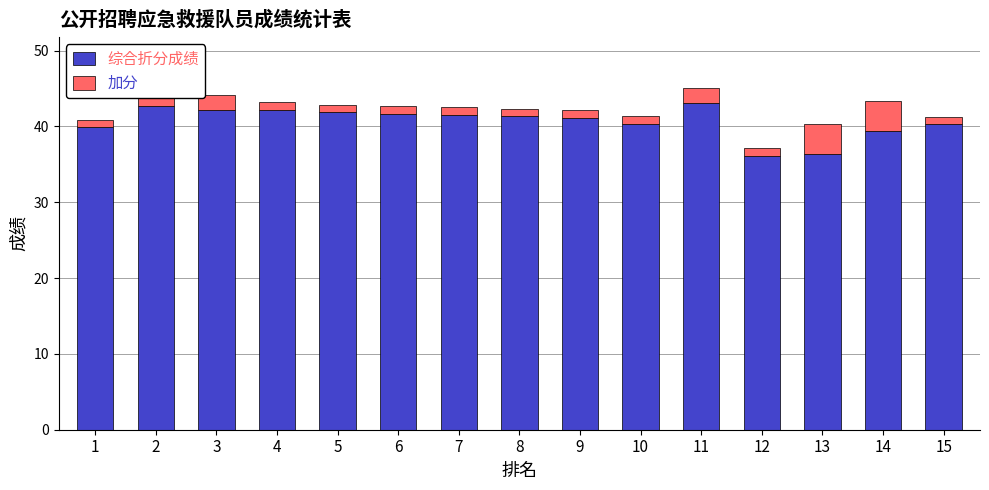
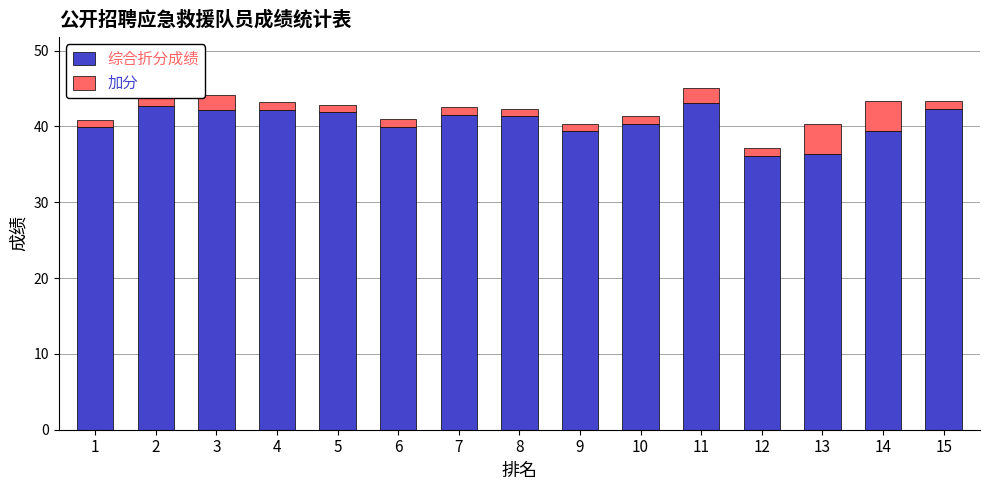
综合折分成绩, 6: 42 -> 40
综合折分成绩, 9: 41 -> 39
综合折分成绩, 15: 40 -> 42
